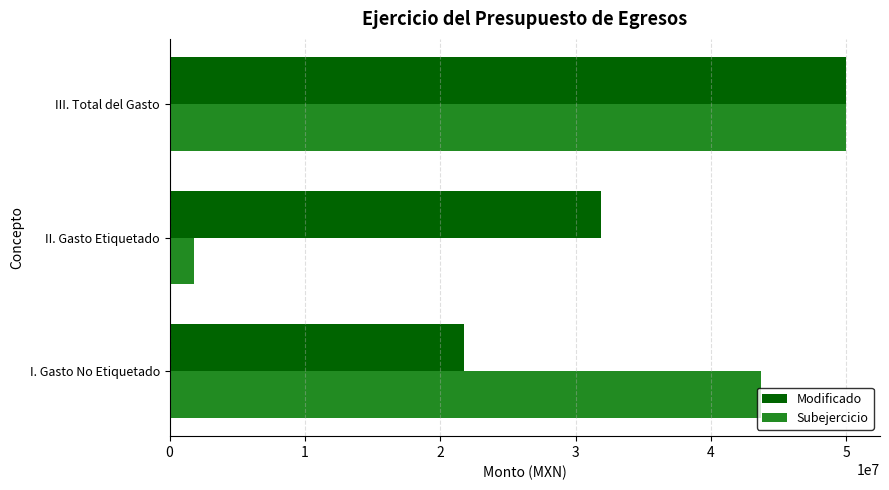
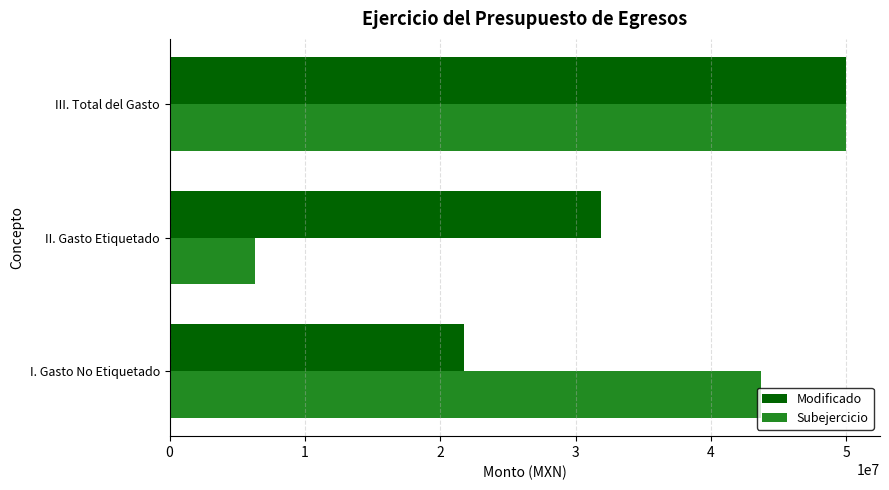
Subejercicio, II. Gasto Etiquetado: 1800000 -> 6300000
